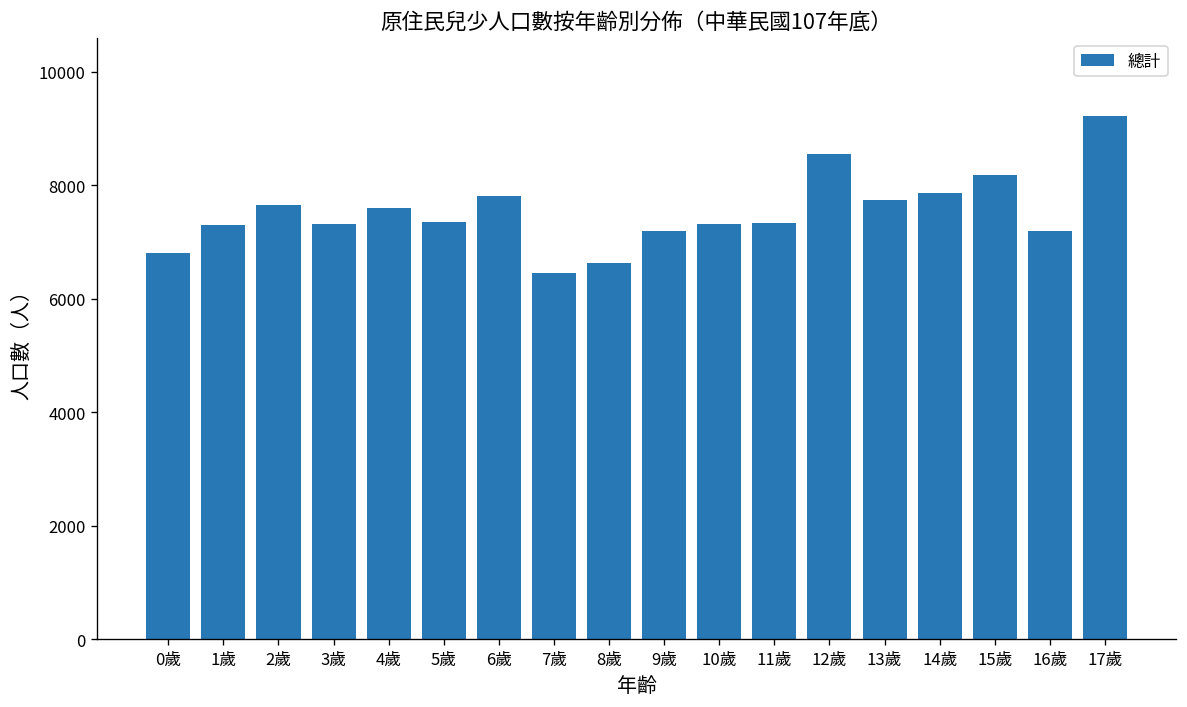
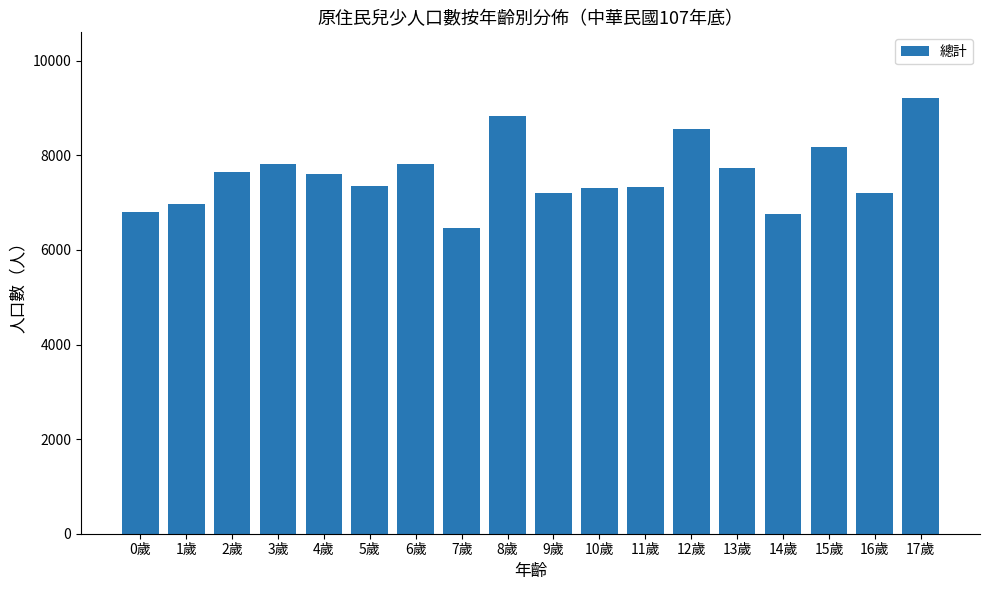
1歲: 7300 -> 7000
3歲: 7300 -> 7800
8歲: 6600 -> 8800
14歲: 7900 -> 6800
